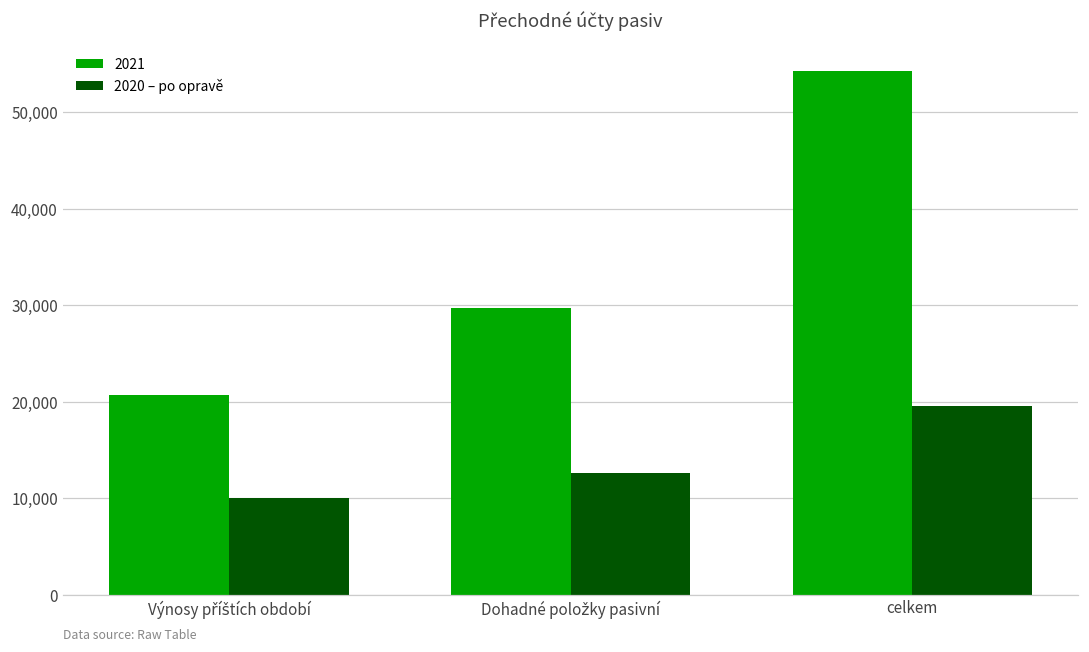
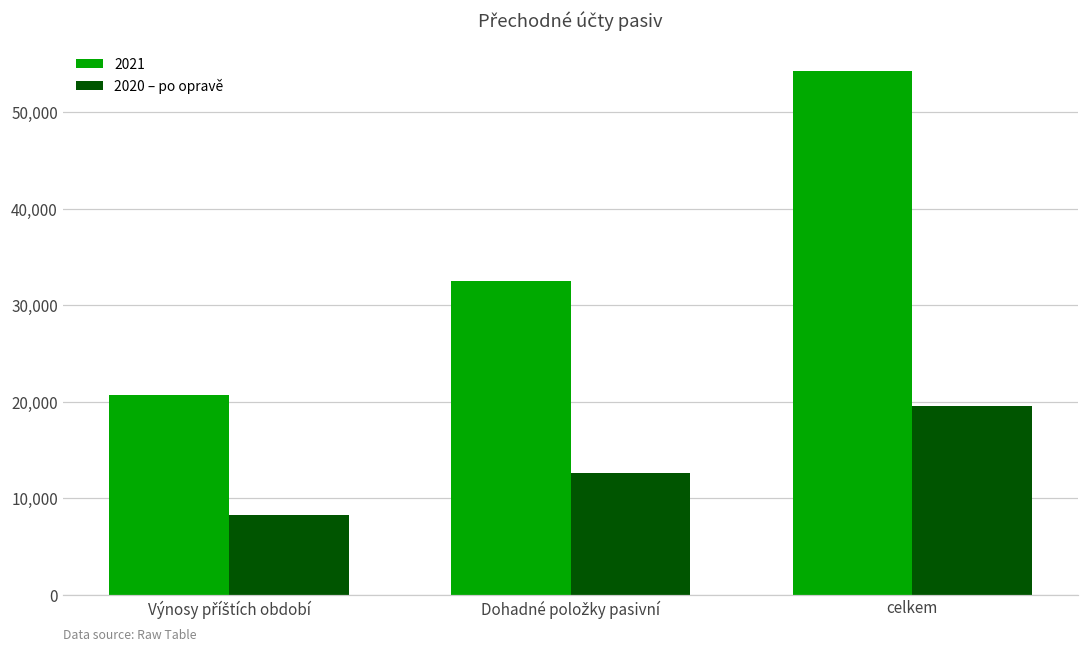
2020 – po opravě, Výnosy příštích období: 10,000 -> 8,000
2021, Dohadné položky pasivní: 30,000 -> 32,000
